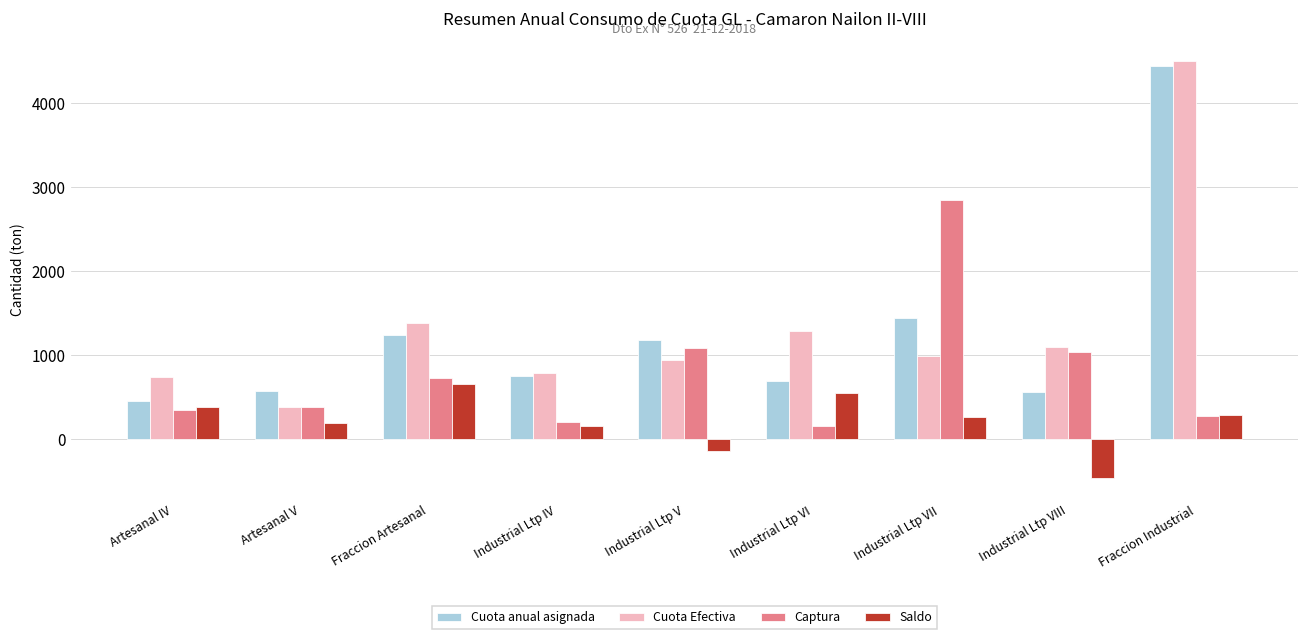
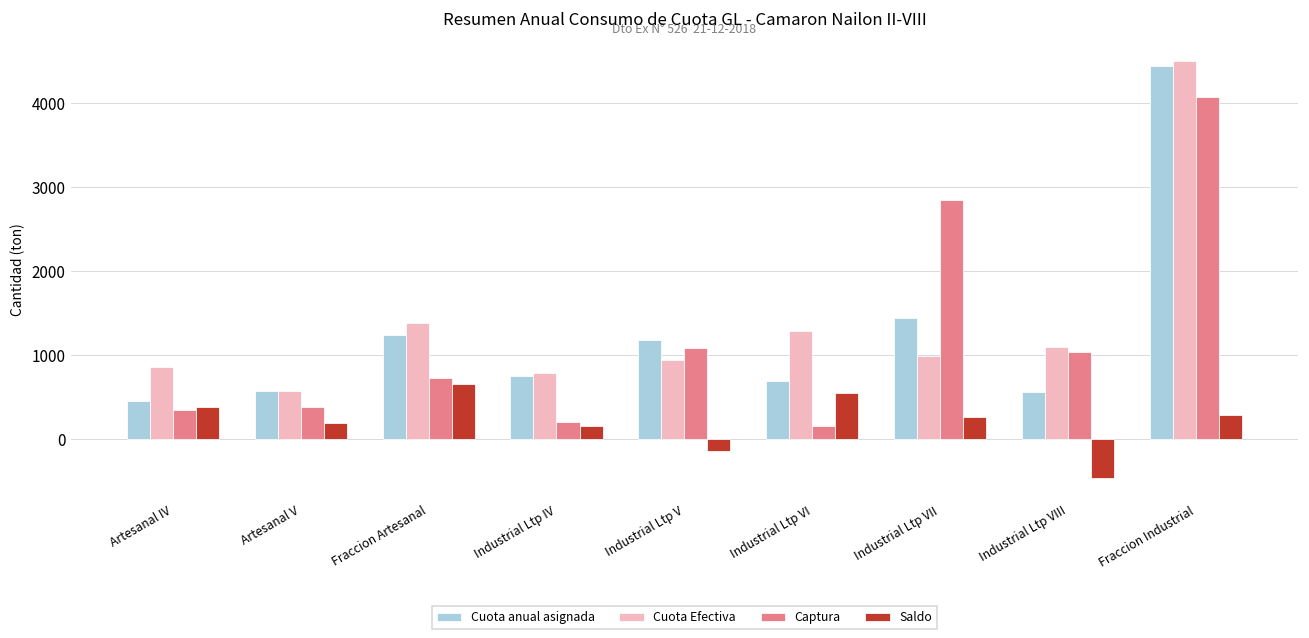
Cuota Efectiva, Artesanal IV: 700 -> 900
Cuota Efectiva, Artesanal V: 400 -> 600
Captura, Fraccion Industrial: 300 -> 4100
